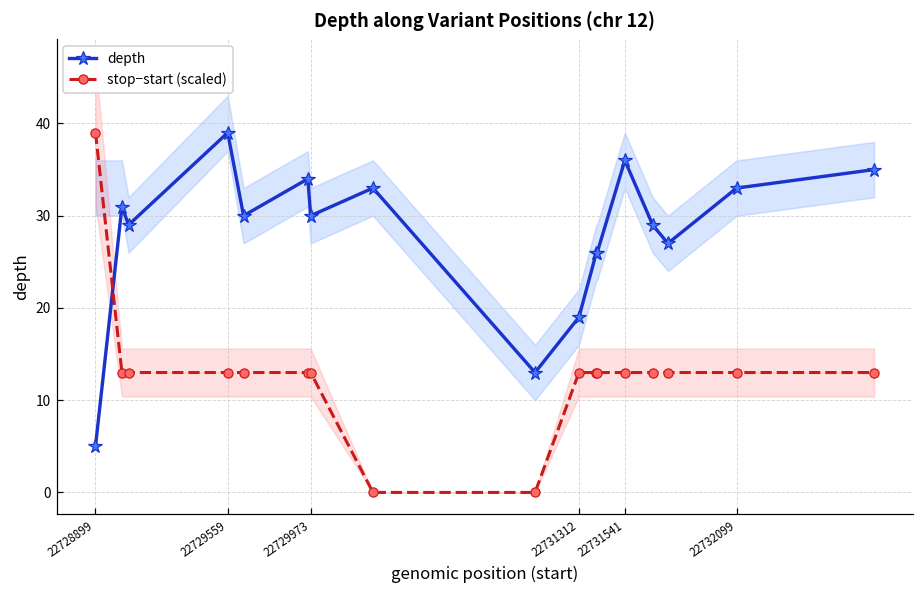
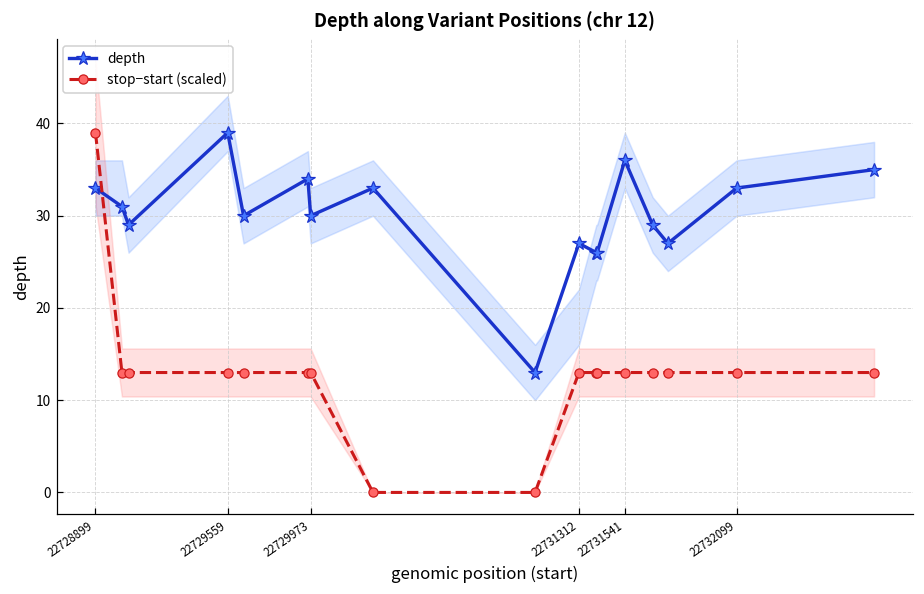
depth, 22728899: 5 -> 33
depth, 22731312: 19 -> 27
